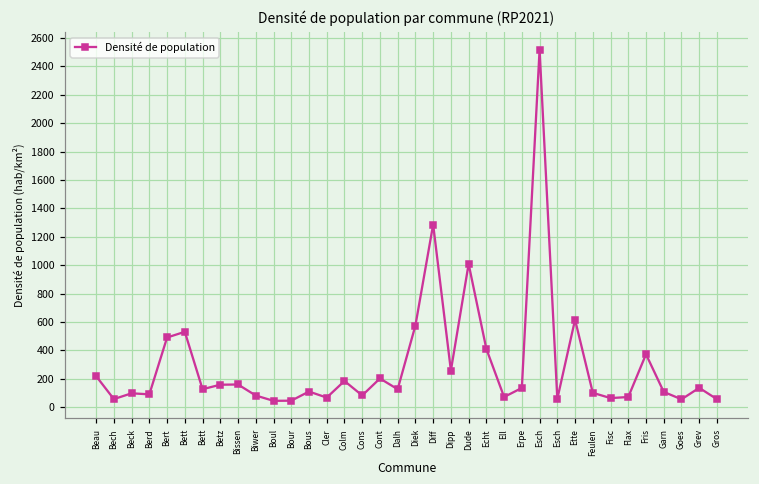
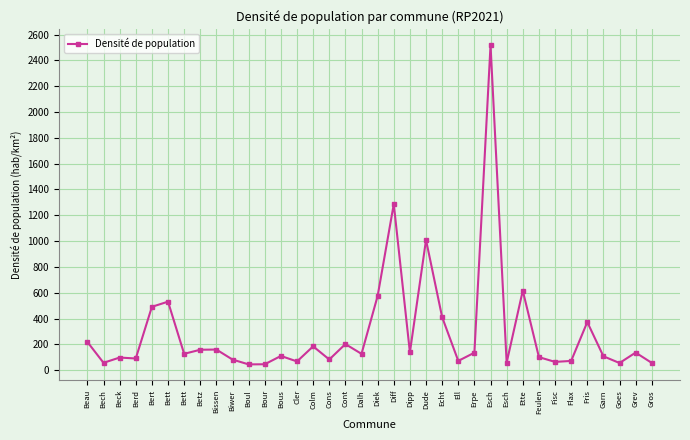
Dipp: 260 -> 140
